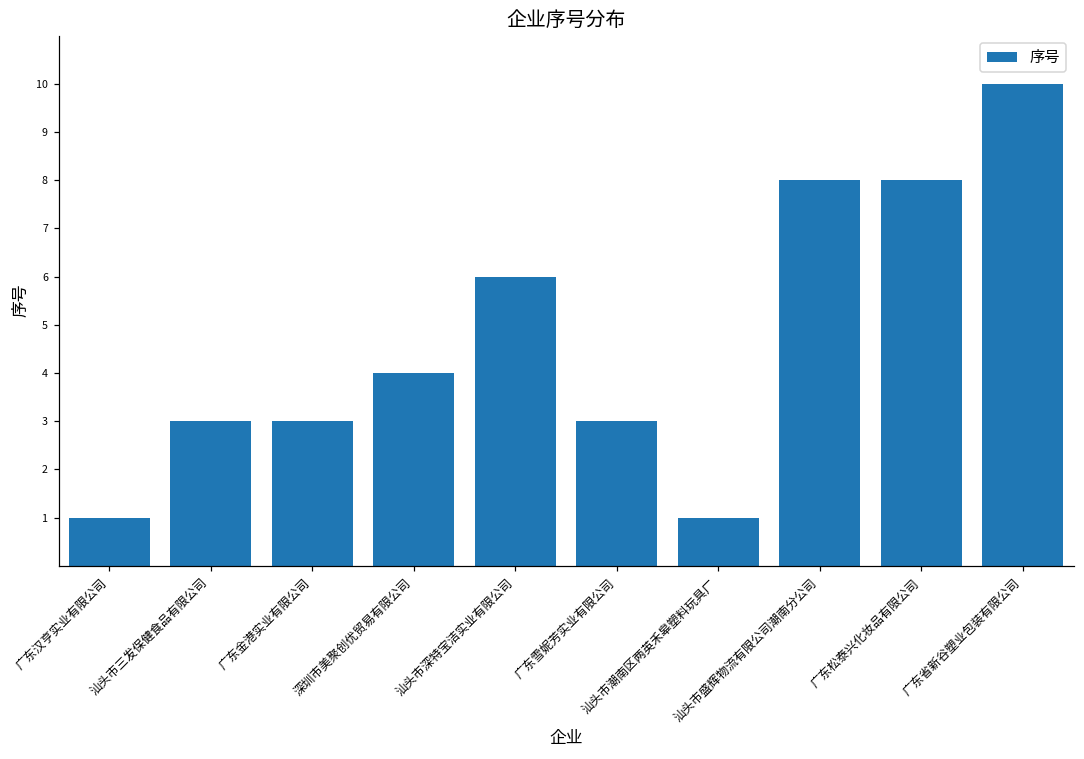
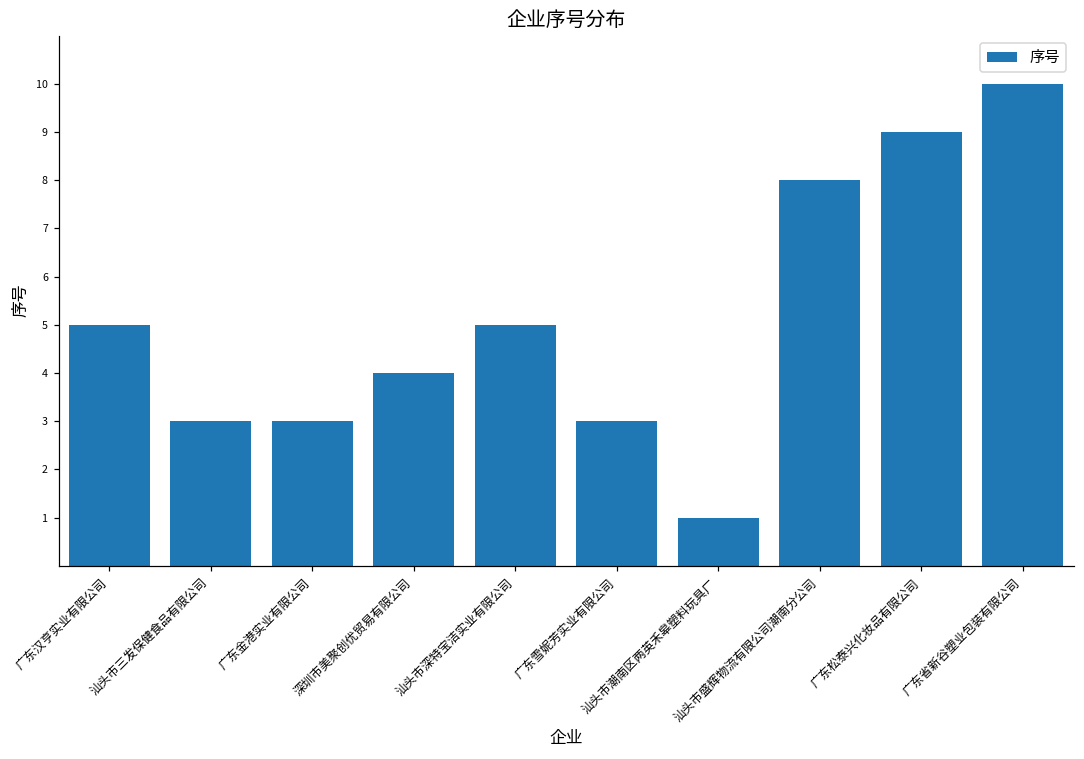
广东汉亨实业有限公司: 1 -> 5
汕头市深特宝洁实业有限公司: 6 -> 5
广东松泰兴化妆品有限公司: 8 -> 9
